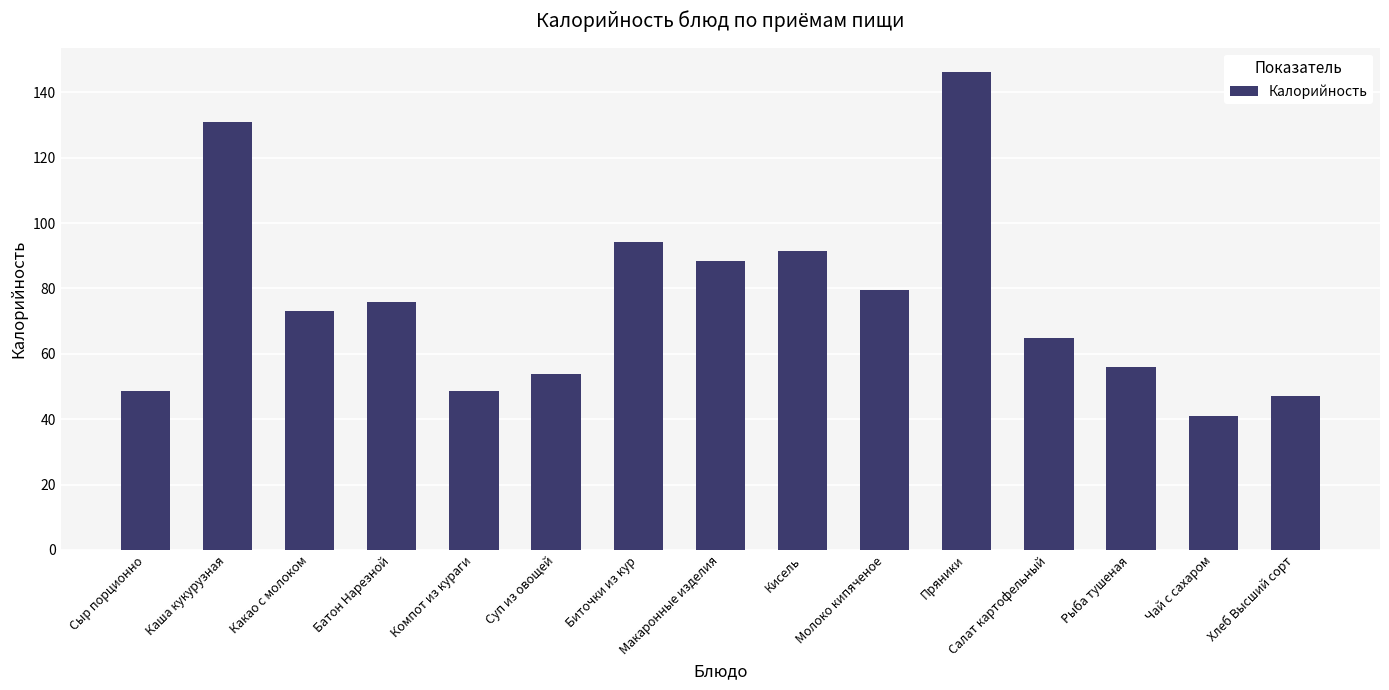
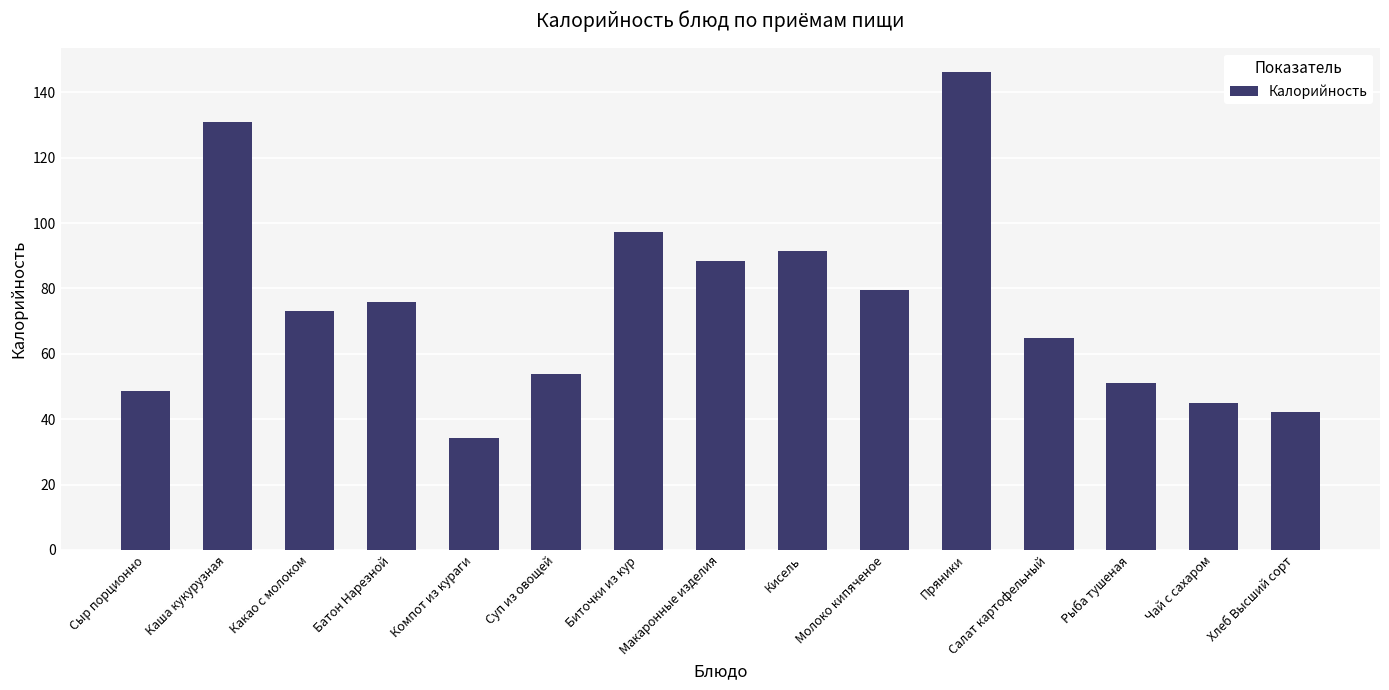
Компот из кураги: 49 -> 34
Биточки из кур: 94 -> 97
Рыба тушеная: 56 -> 51
Чай с сахаром: 41 -> 45
Хлеб Высший сорт: 47 -> 42
